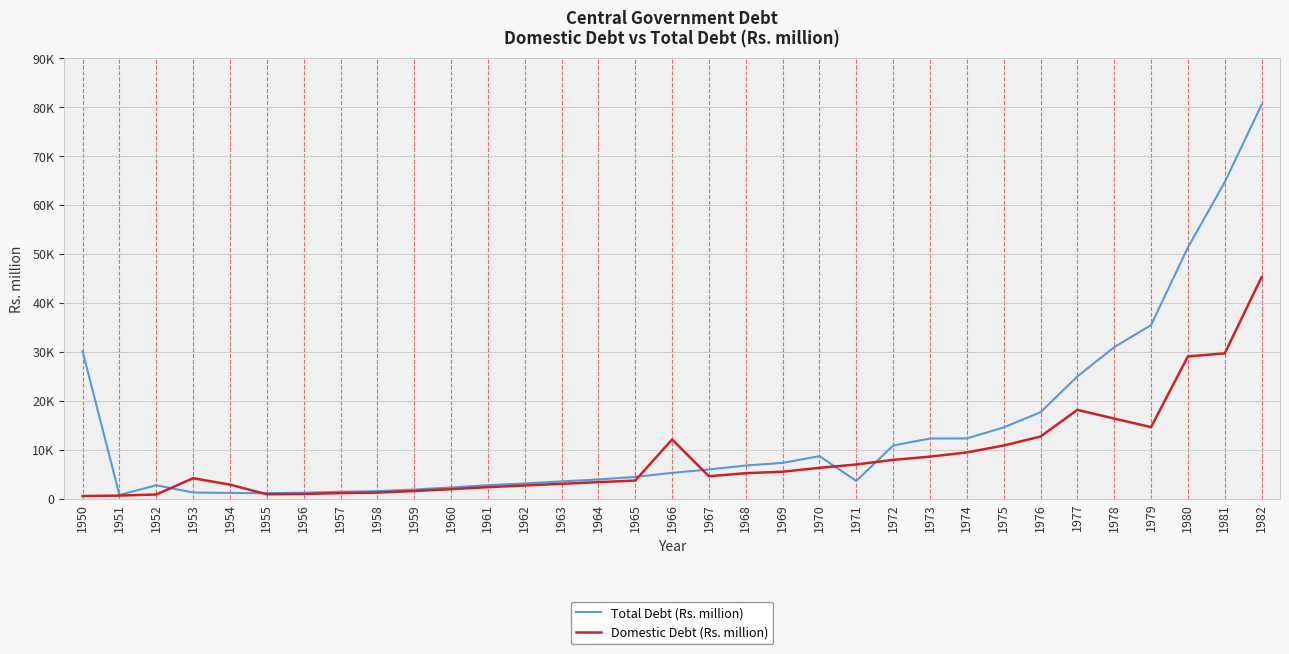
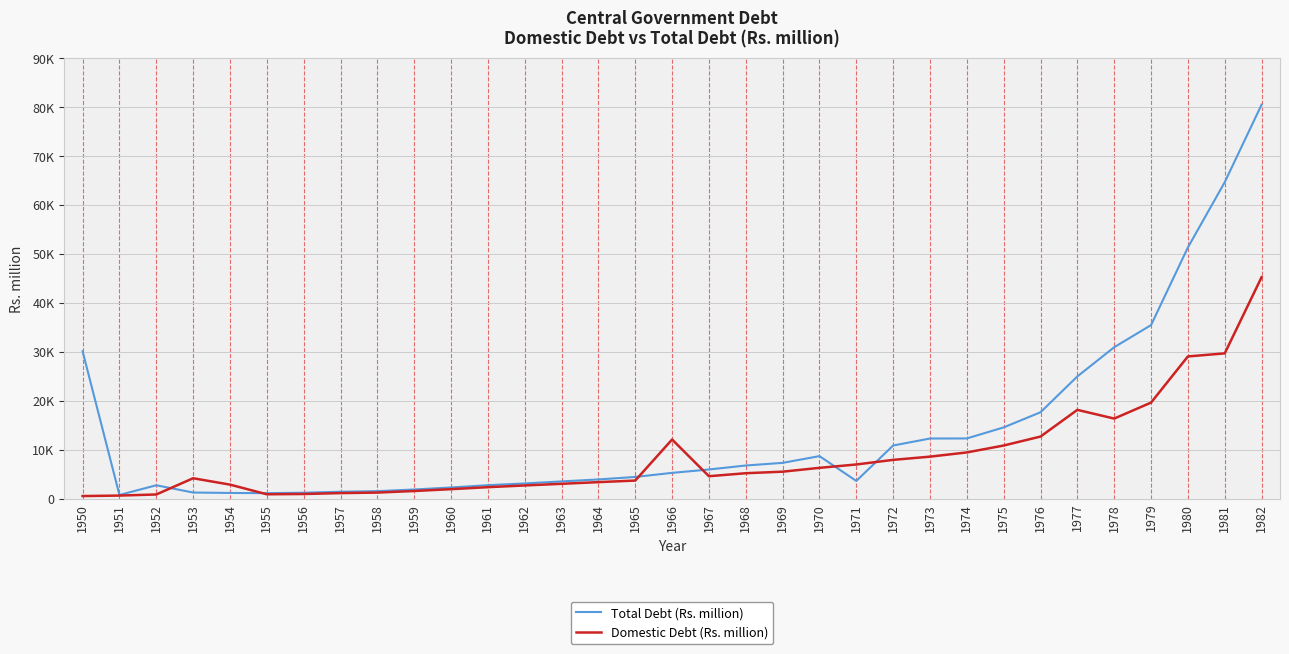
Domestic Debt (Rs. million), 1979: 15000 -> 20000
